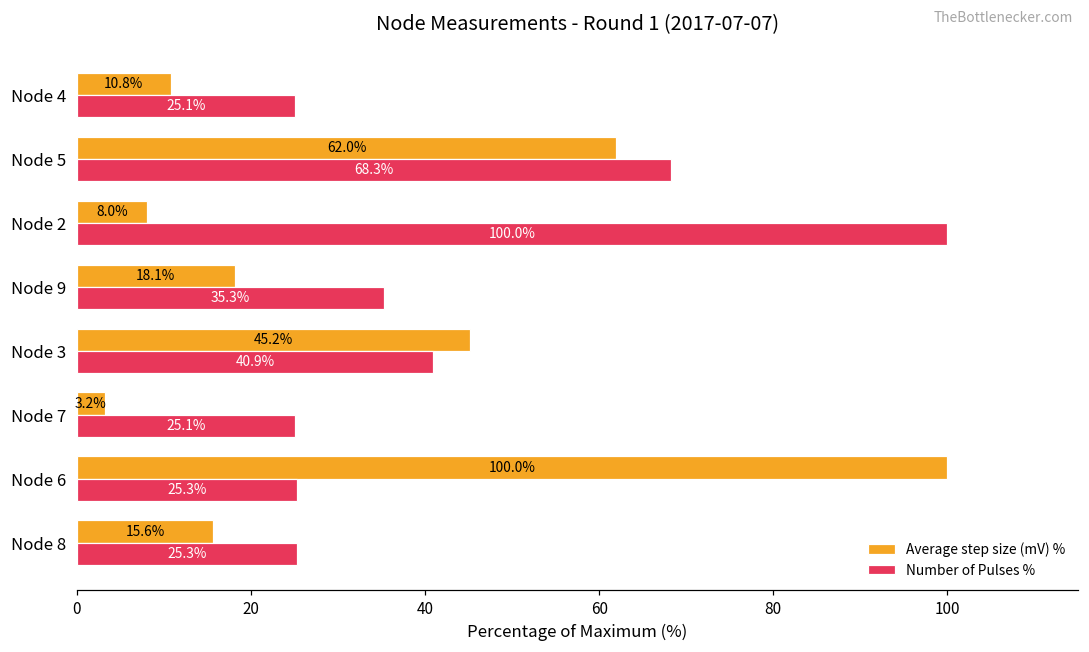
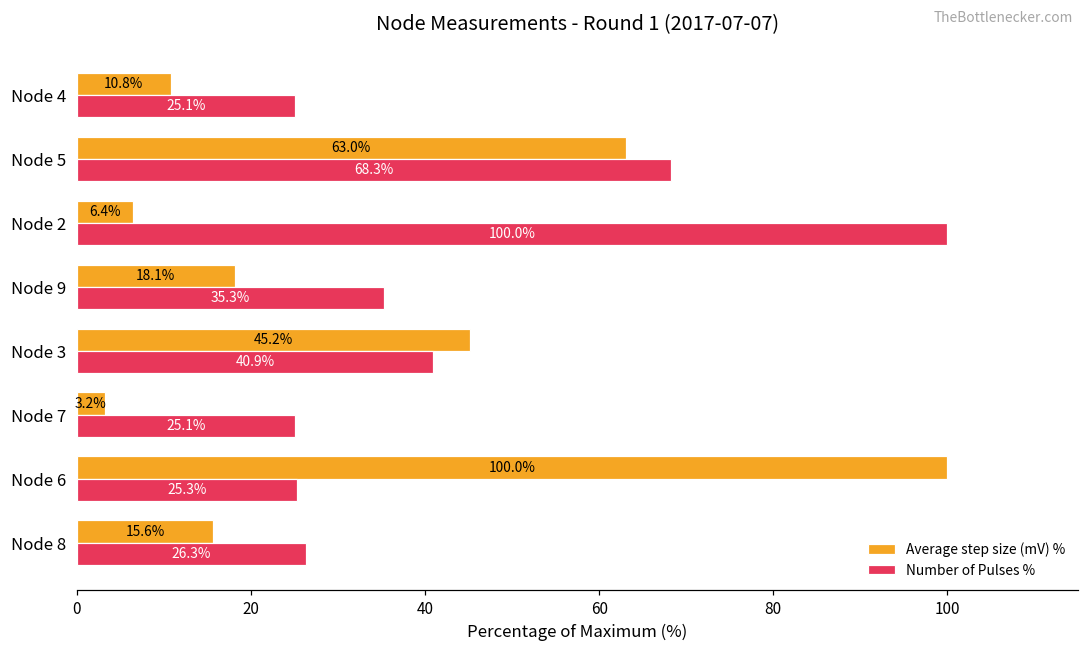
Average step size (mV) %, Node 5: 62.0% -> 63.0%
Average step size (mV) %, Node 2: 8.0% -> 6.4%
Number of Pulses %, Node 8: 25.3% -> 26.3%
